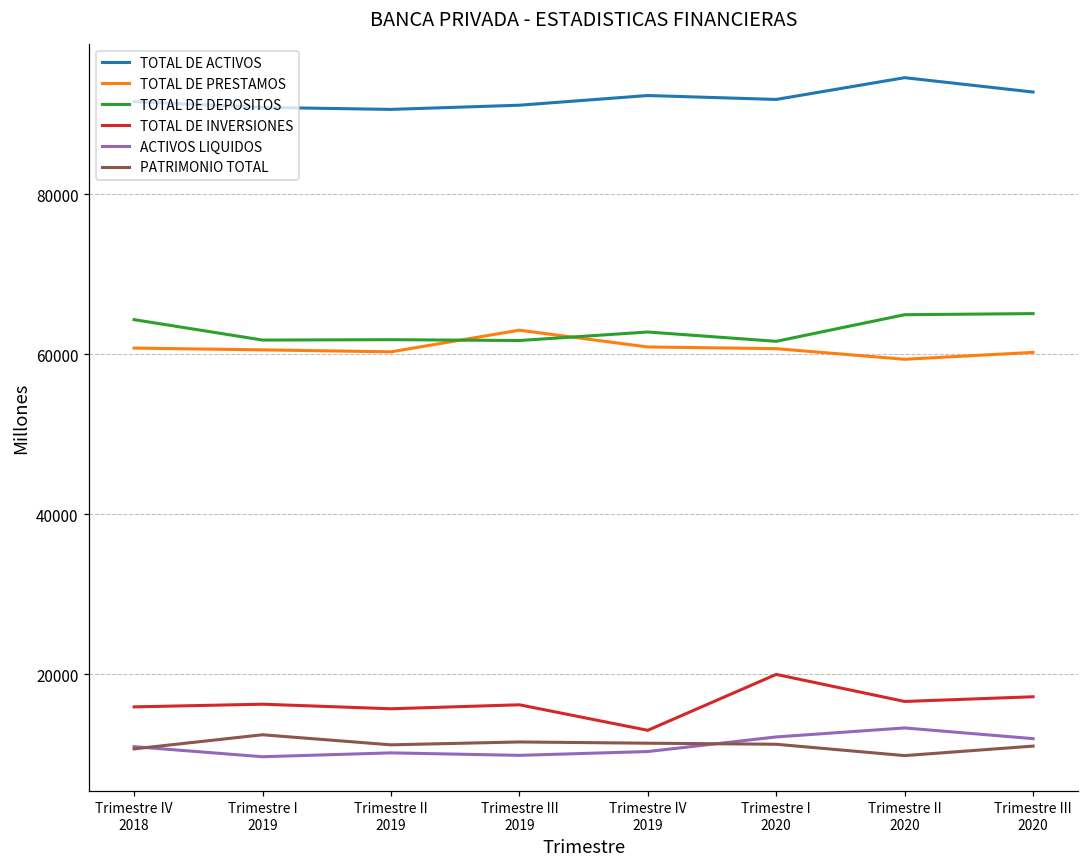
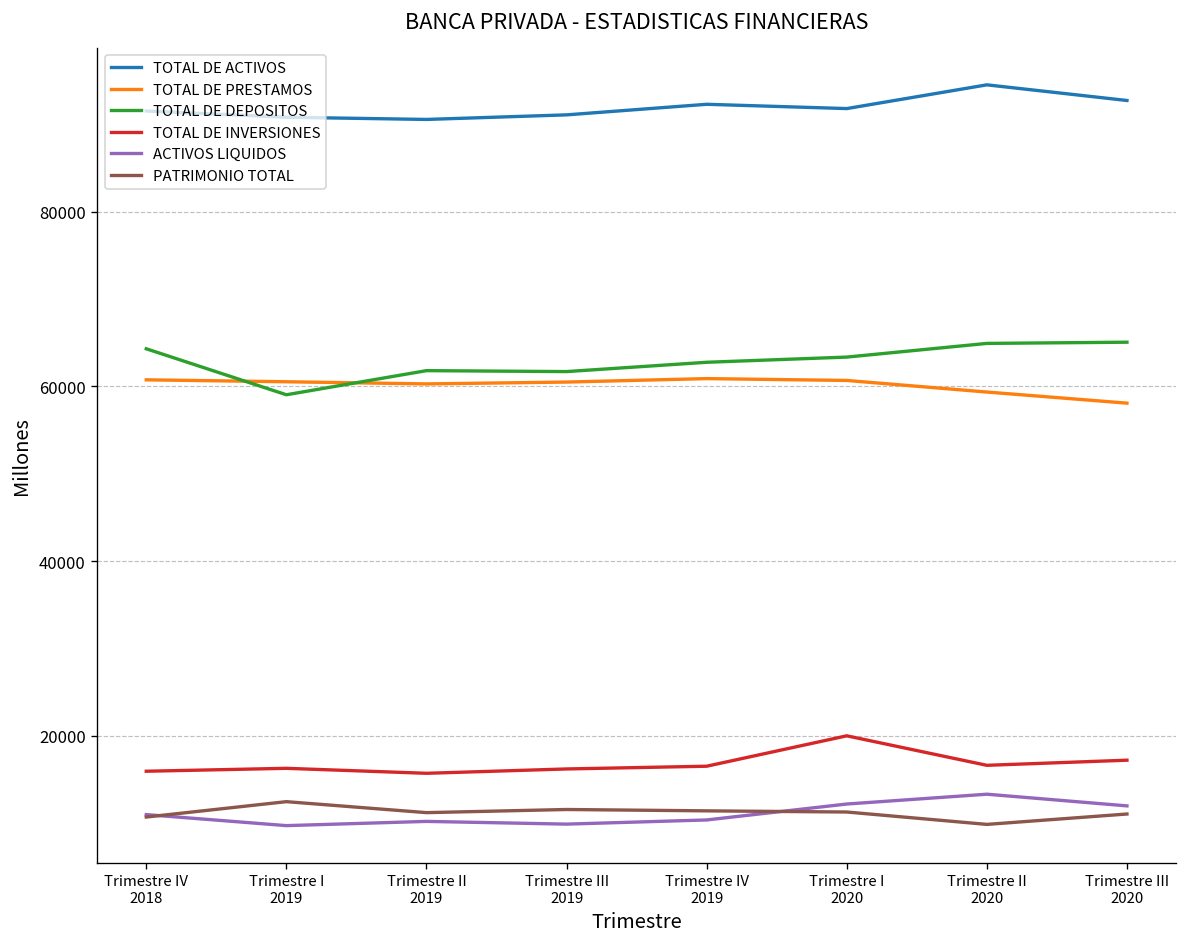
TOTAL DE DEPOSITOS, Trimestre I 2019: 62000 -> 59000
TOTAL DE PRESTAMOS, Trimestre III 2019: 63000 -> 61000
TOTAL DE INVERSIONES, Trimestre IV 2019: 13000 -> 16000
TOTAL DE DEPOSITOS, Trimestre I 2020: 62000 -> 63000
TOTAL DE PRESTAMOS, Trimestre III 2020: 60000 -> 58000
